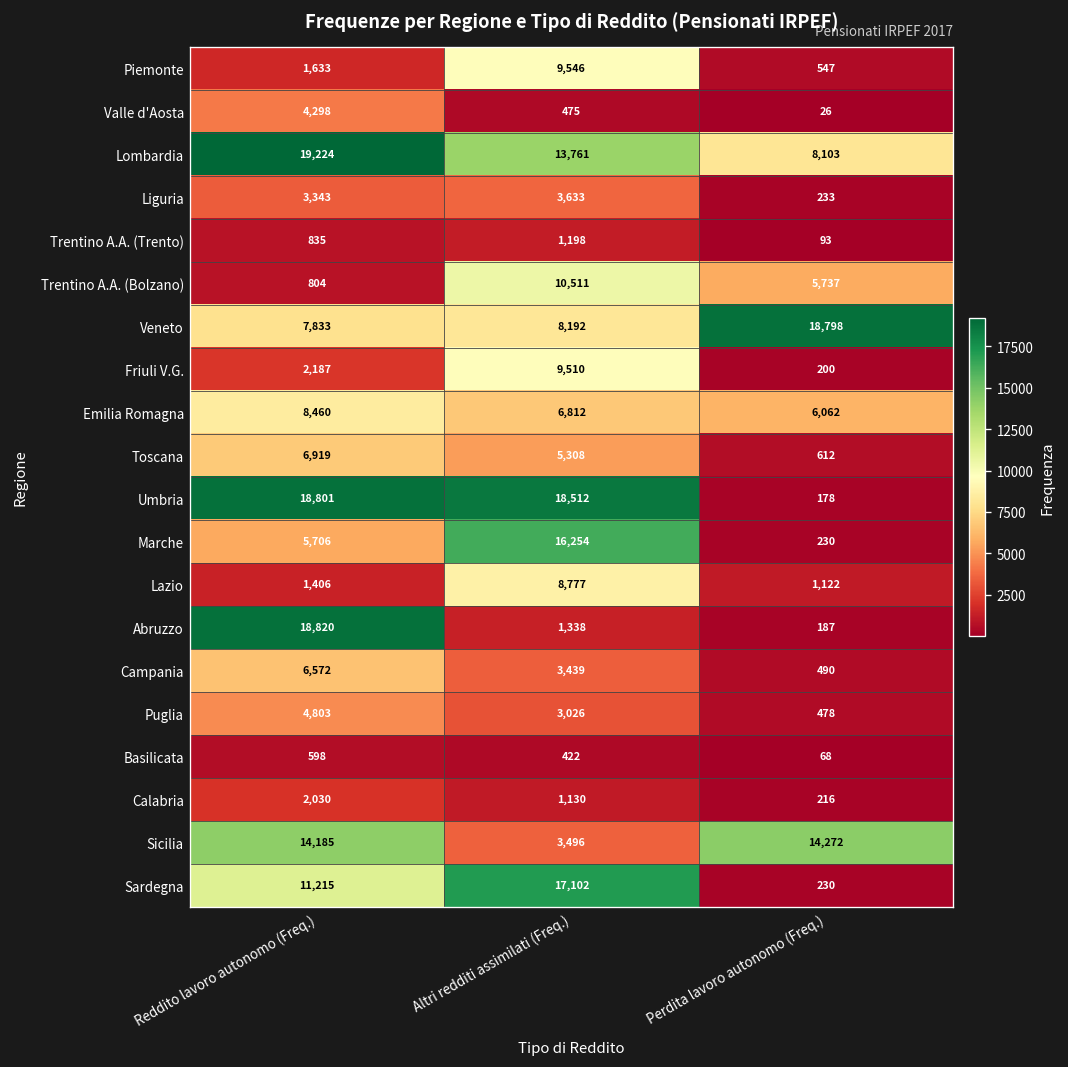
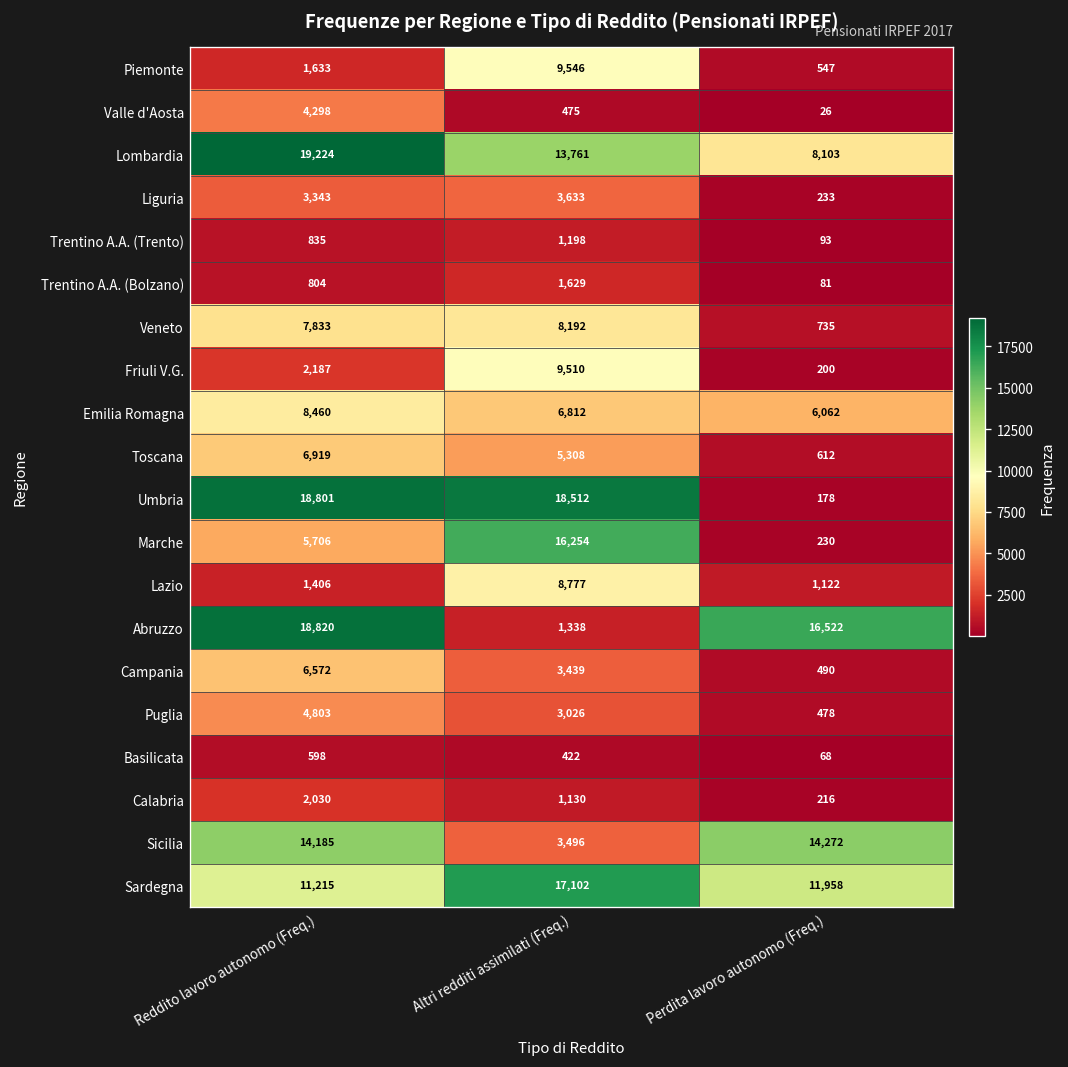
Trentino A.A. (Bolzano), Altri redditi assimilati (Freq.): 10,511 -> 1,629
Trentino A.A. (Bolzano), Perdita lavoro autonomo (Freq.): 5,737 -> 81
Veneto, Perdita lavoro autonomo (Freq.): 18,798 -> 735
Abruzzo, Perdita lavoro autonomo (Freq.): 187 -> 16,522
Sardegna, Perdita lavoro autonomo (Freq.): 230 -> 11,958
